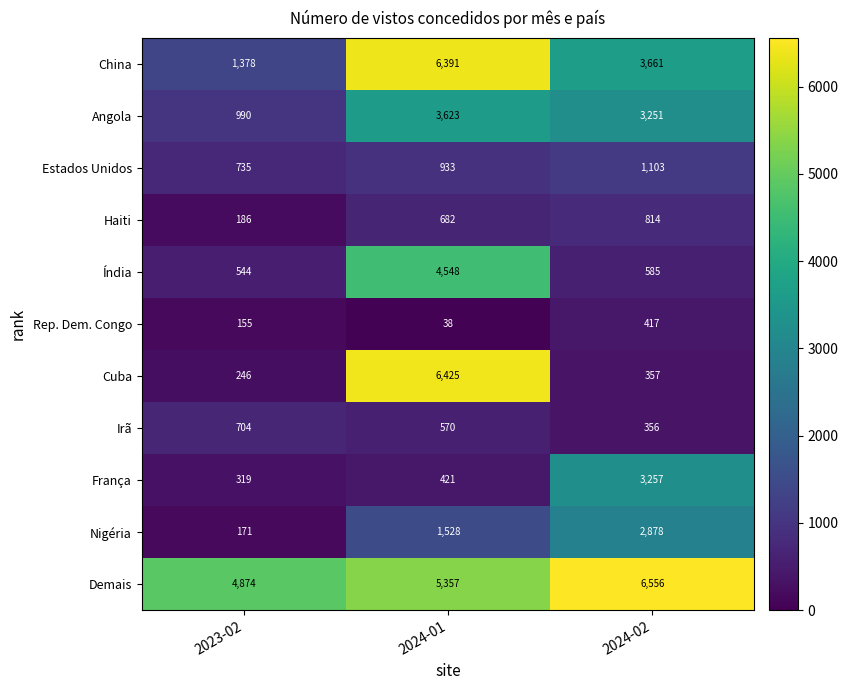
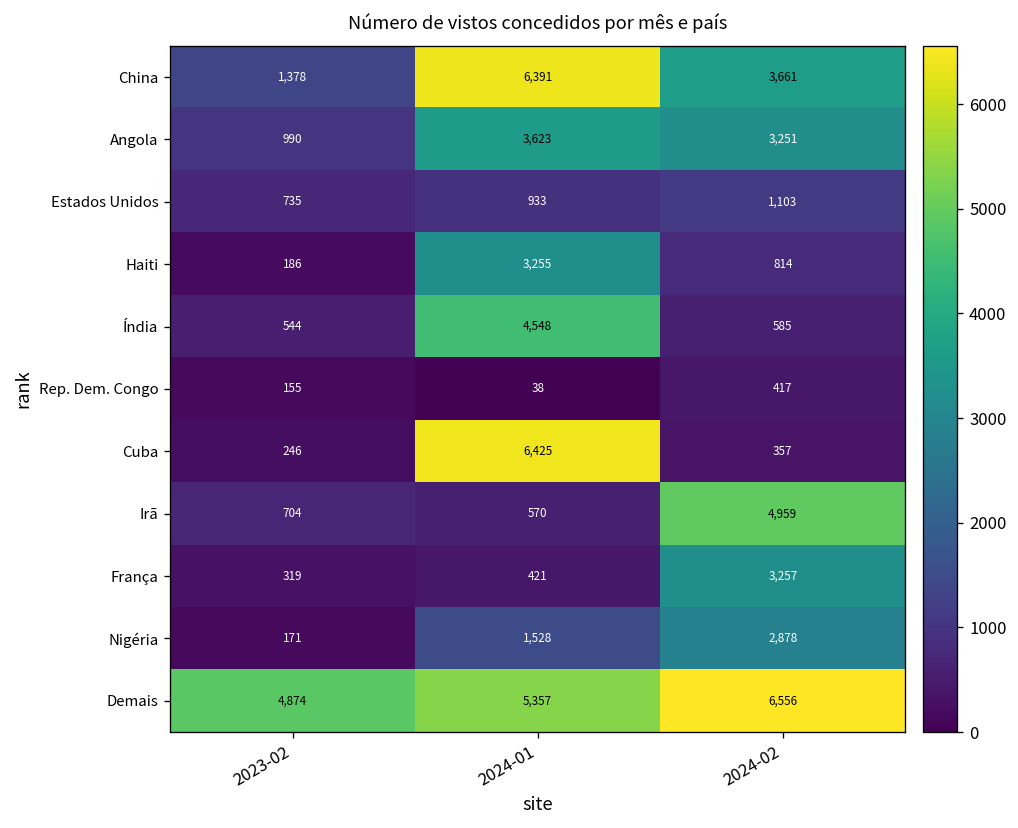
Haiti, 2024-01: 682 -> 3,255
Irã, 2024-02: 356 -> 4,959
